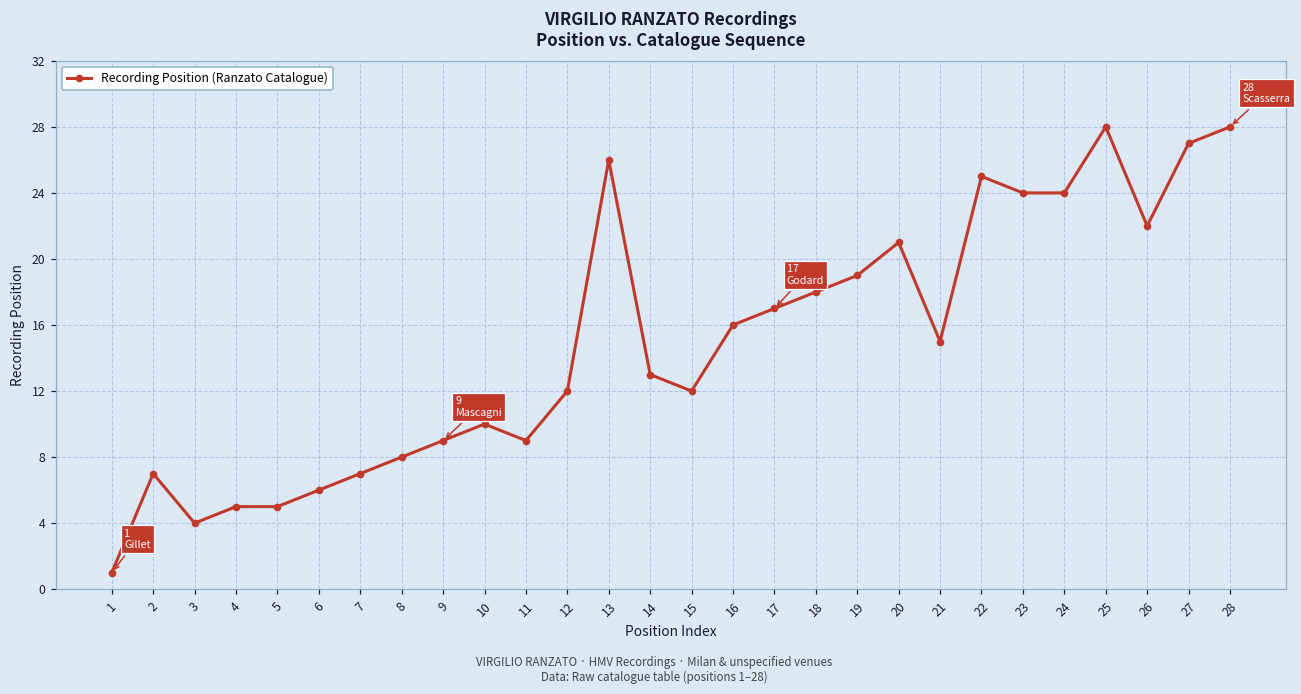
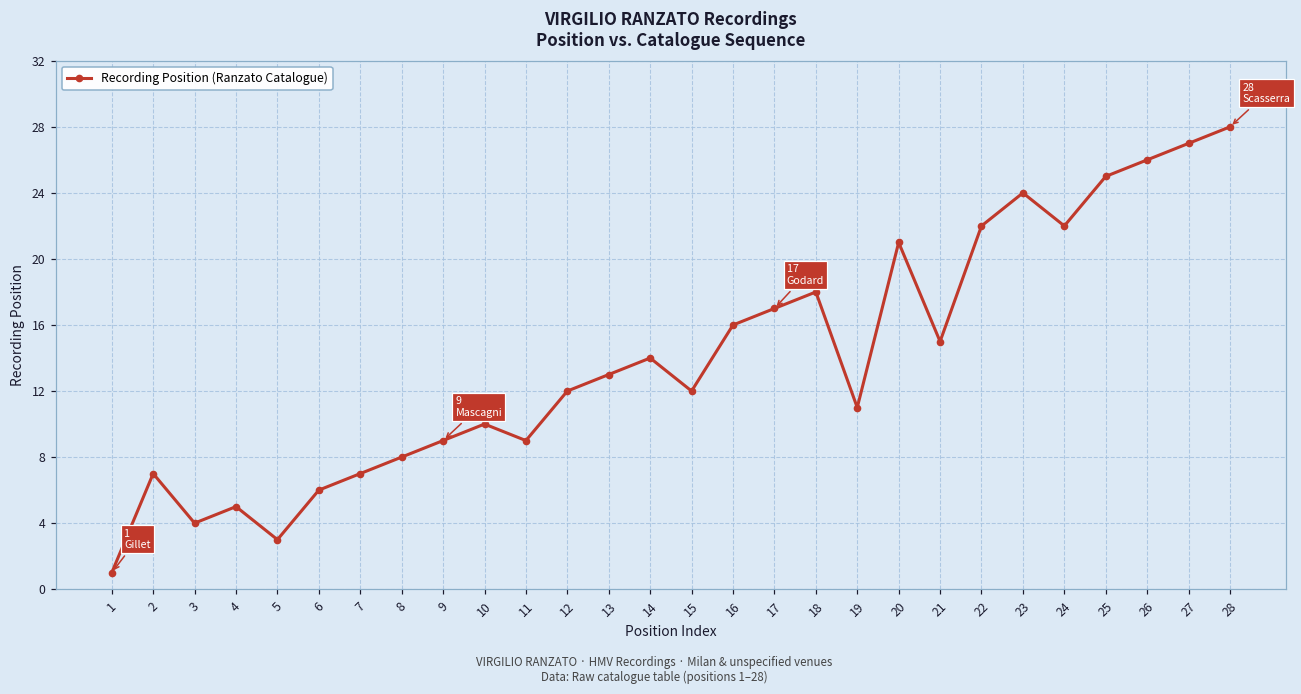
5: 5 -> 3
13: 26 -> 13
14: 13 -> 14
19: 19 -> 11
22: 25 -> 22
24: 24 -> 22
25: 28 -> 25
26: 22 -> 26
